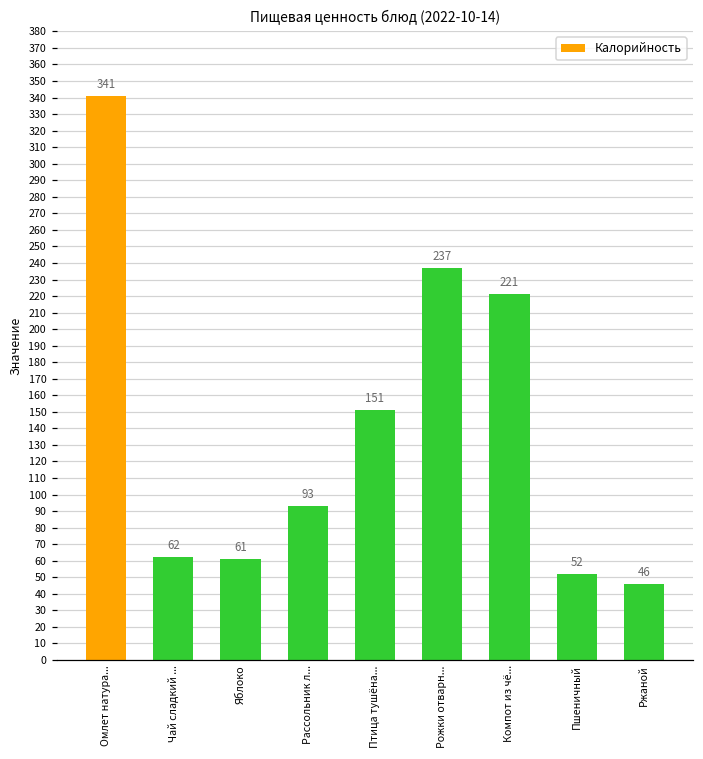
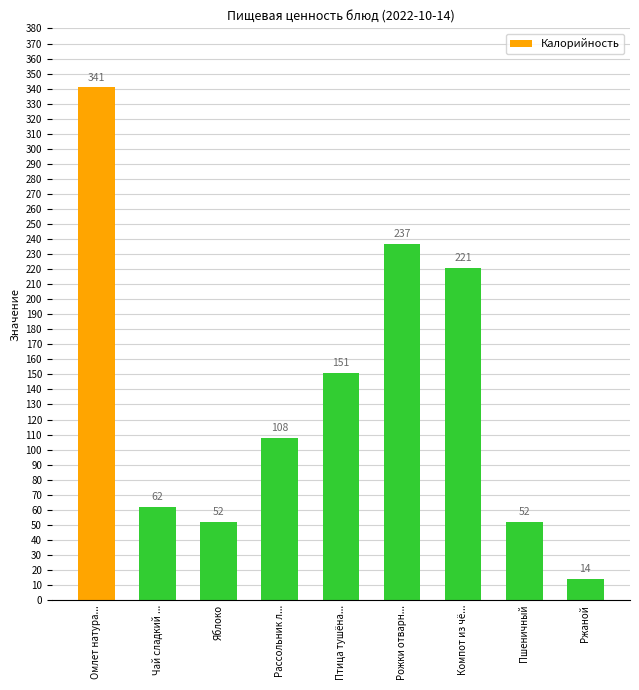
Яблоко: 61 -> 52
Рассольник л...: 93 -> 108
Ржаной: 46 -> 14
